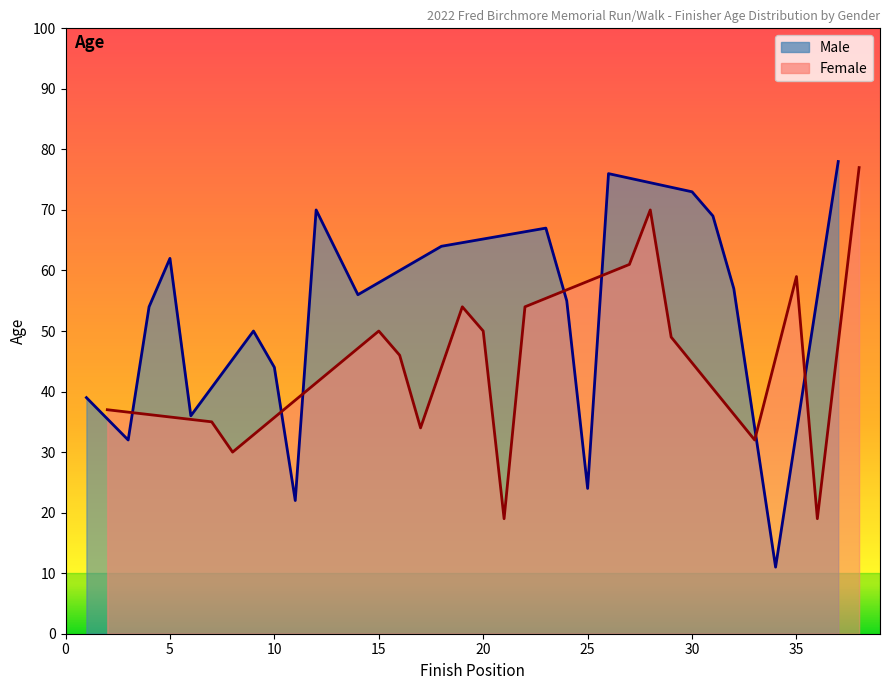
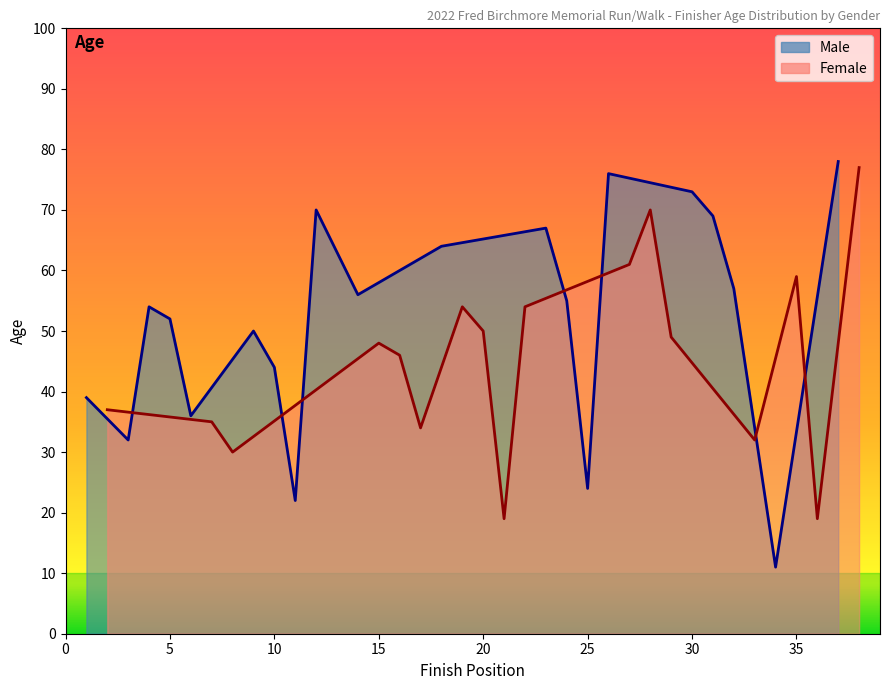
Male, 5: 62 -> 52
Female, 15: 50 -> 48
